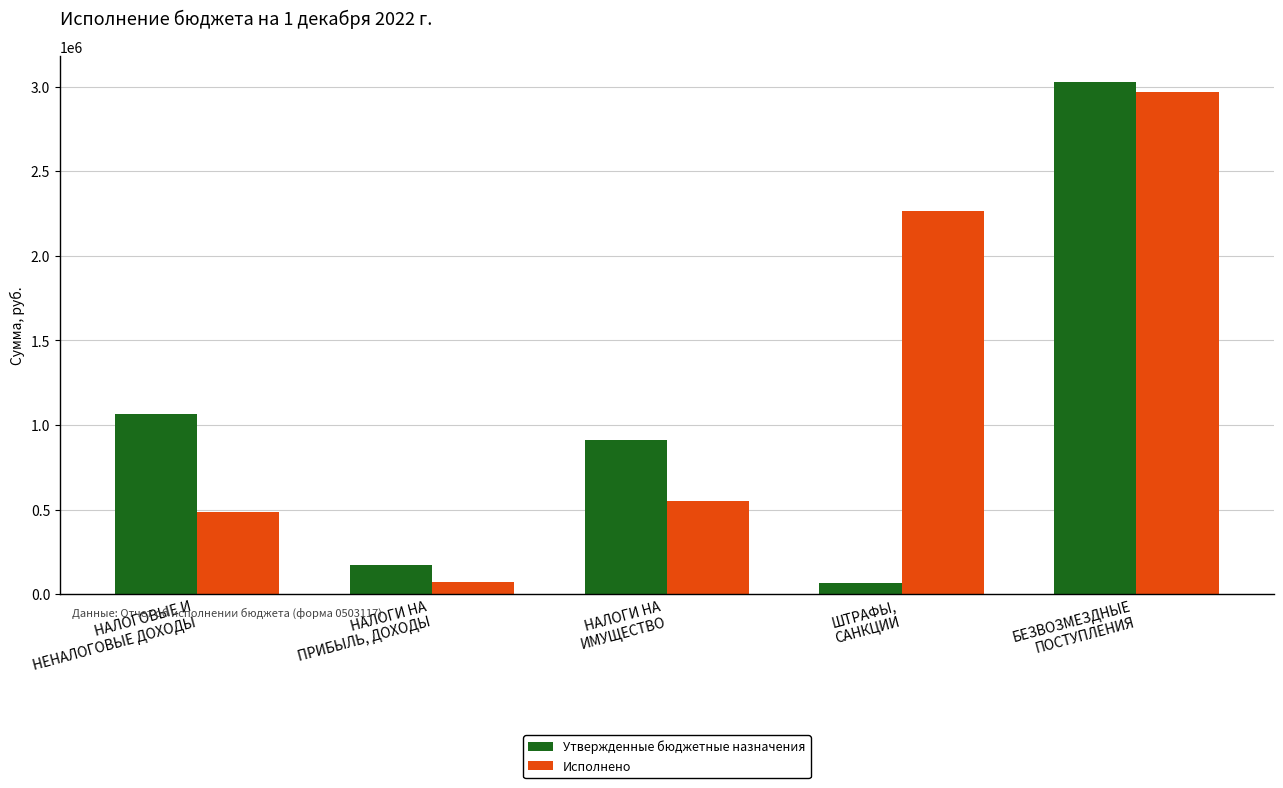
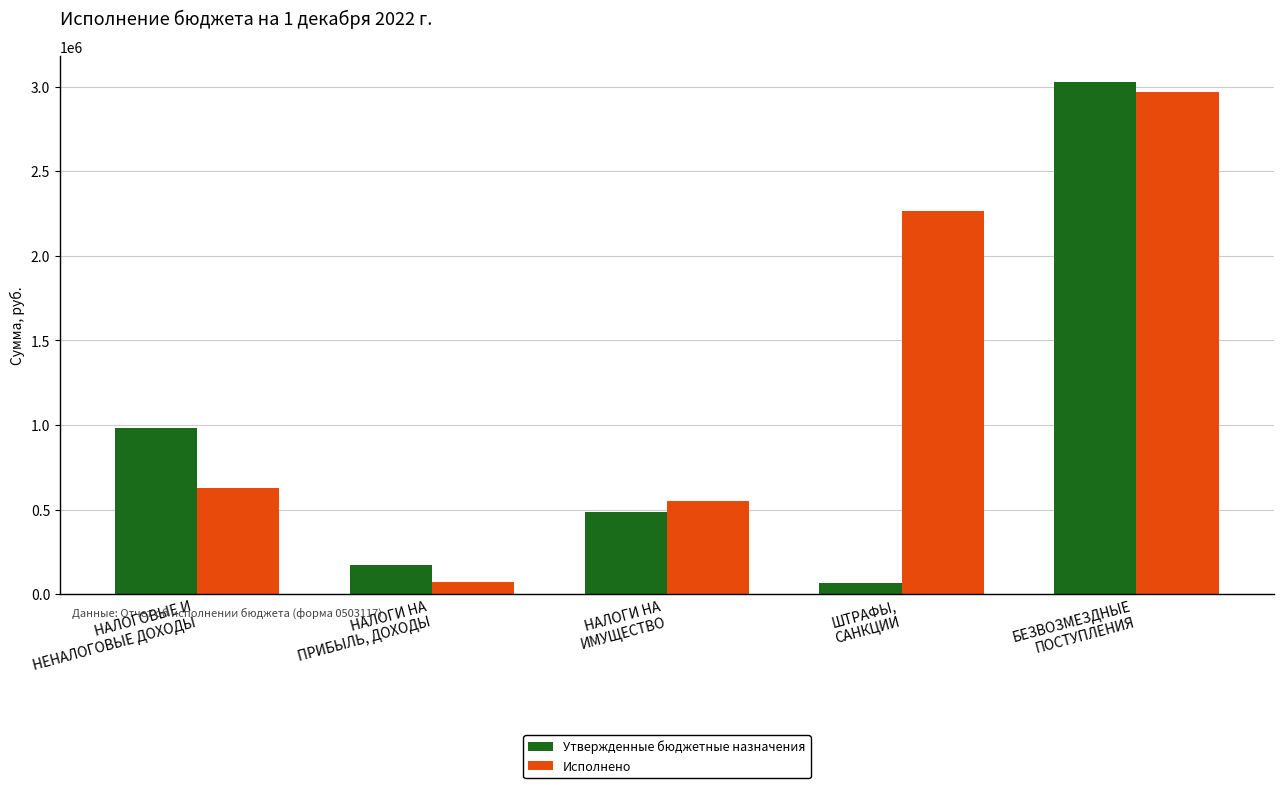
Утвержденные бюджетные назначения, НАЛОГОВЫЕ И НЕНАЛОГОВЫЕ ДОХОДЫ: 1070000 -> 990000
Исполнено, НАЛОГОВЫЕ И НЕНАЛОГОВЫЕ ДОХОДЫ: 490000 -> 630000
Утвержденные бюджетные назначения, НАЛОГИ НА ИМУЩЕСТВО: 910000 -> 480000
